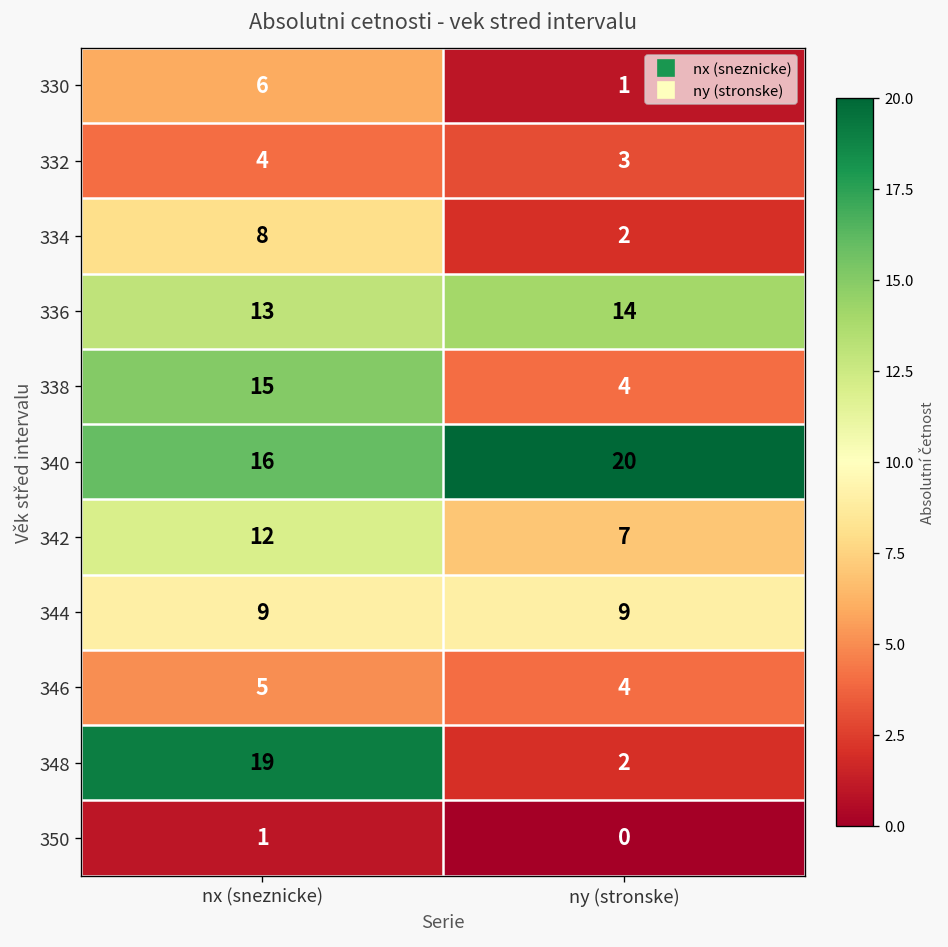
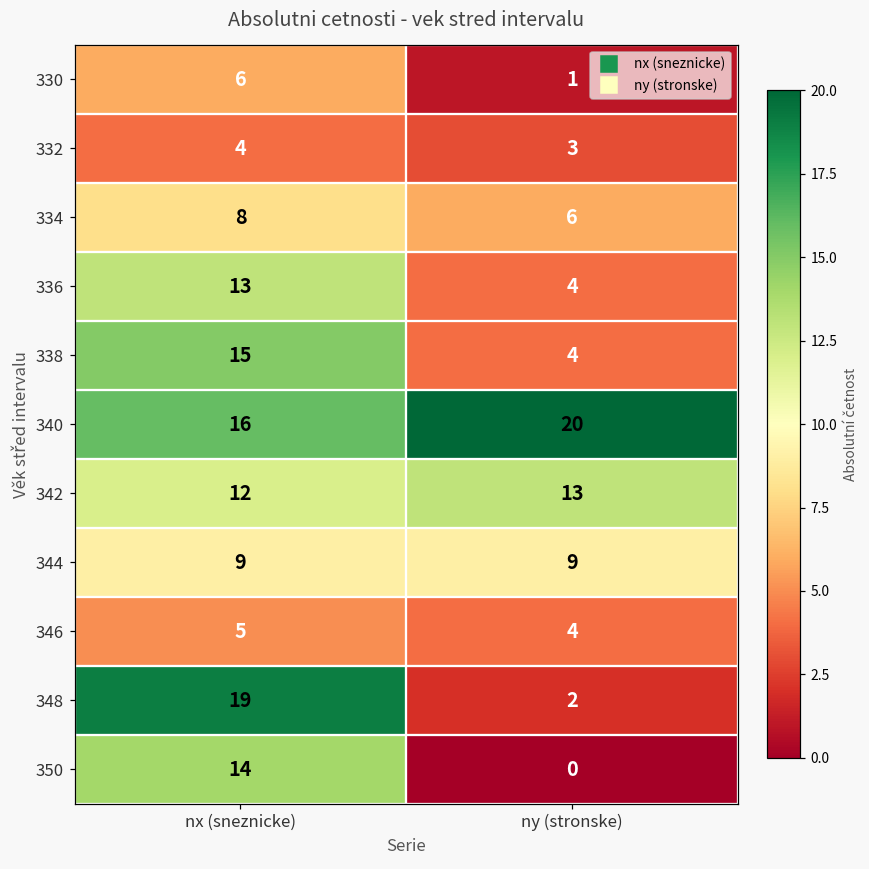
334, ny (stronske): 2 -> 6
336, ny (stronske): 14 -> 4
342, ny (stronske): 7 -> 13
350, nx (sneznicke): 1 -> 14
